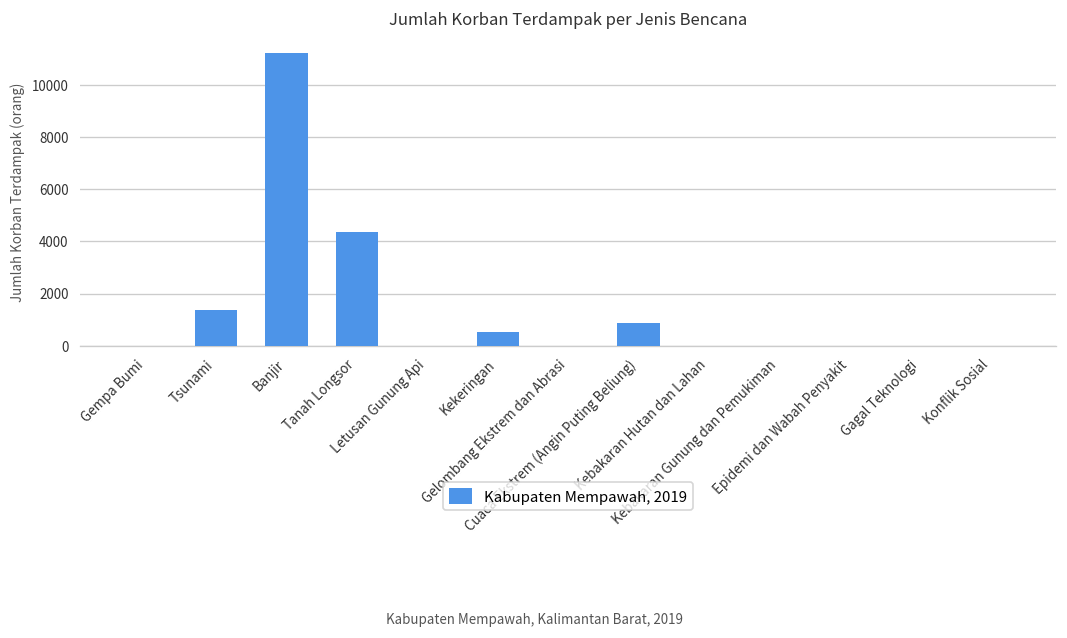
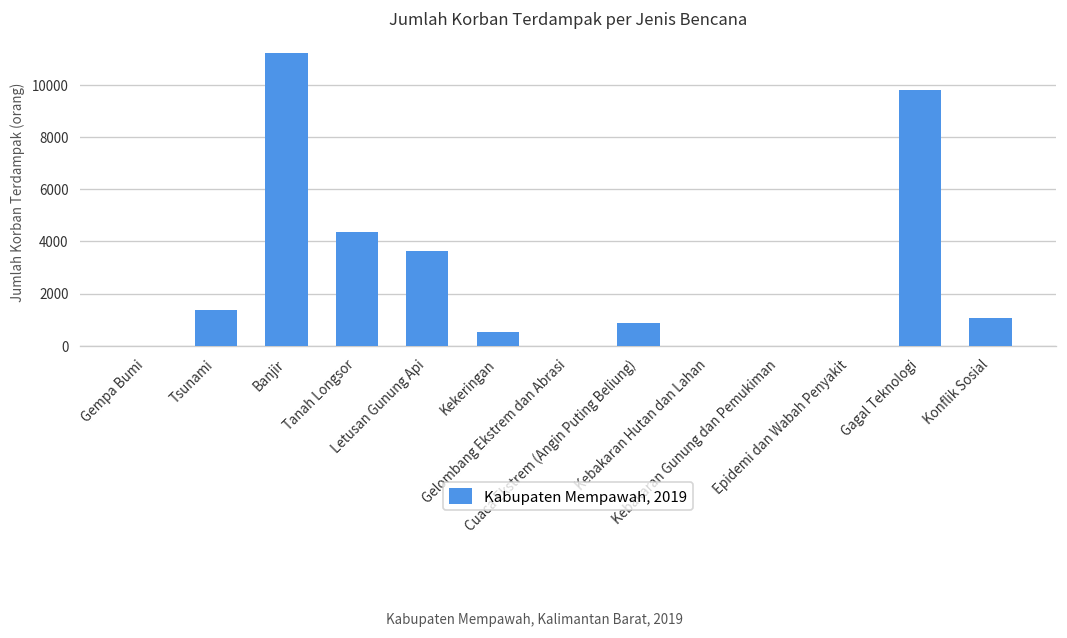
Letusan Gunung Api: 0 -> 3600
Gagal Teknologi: 0 -> 9800
Konflik Sosial: 0 -> 1100
